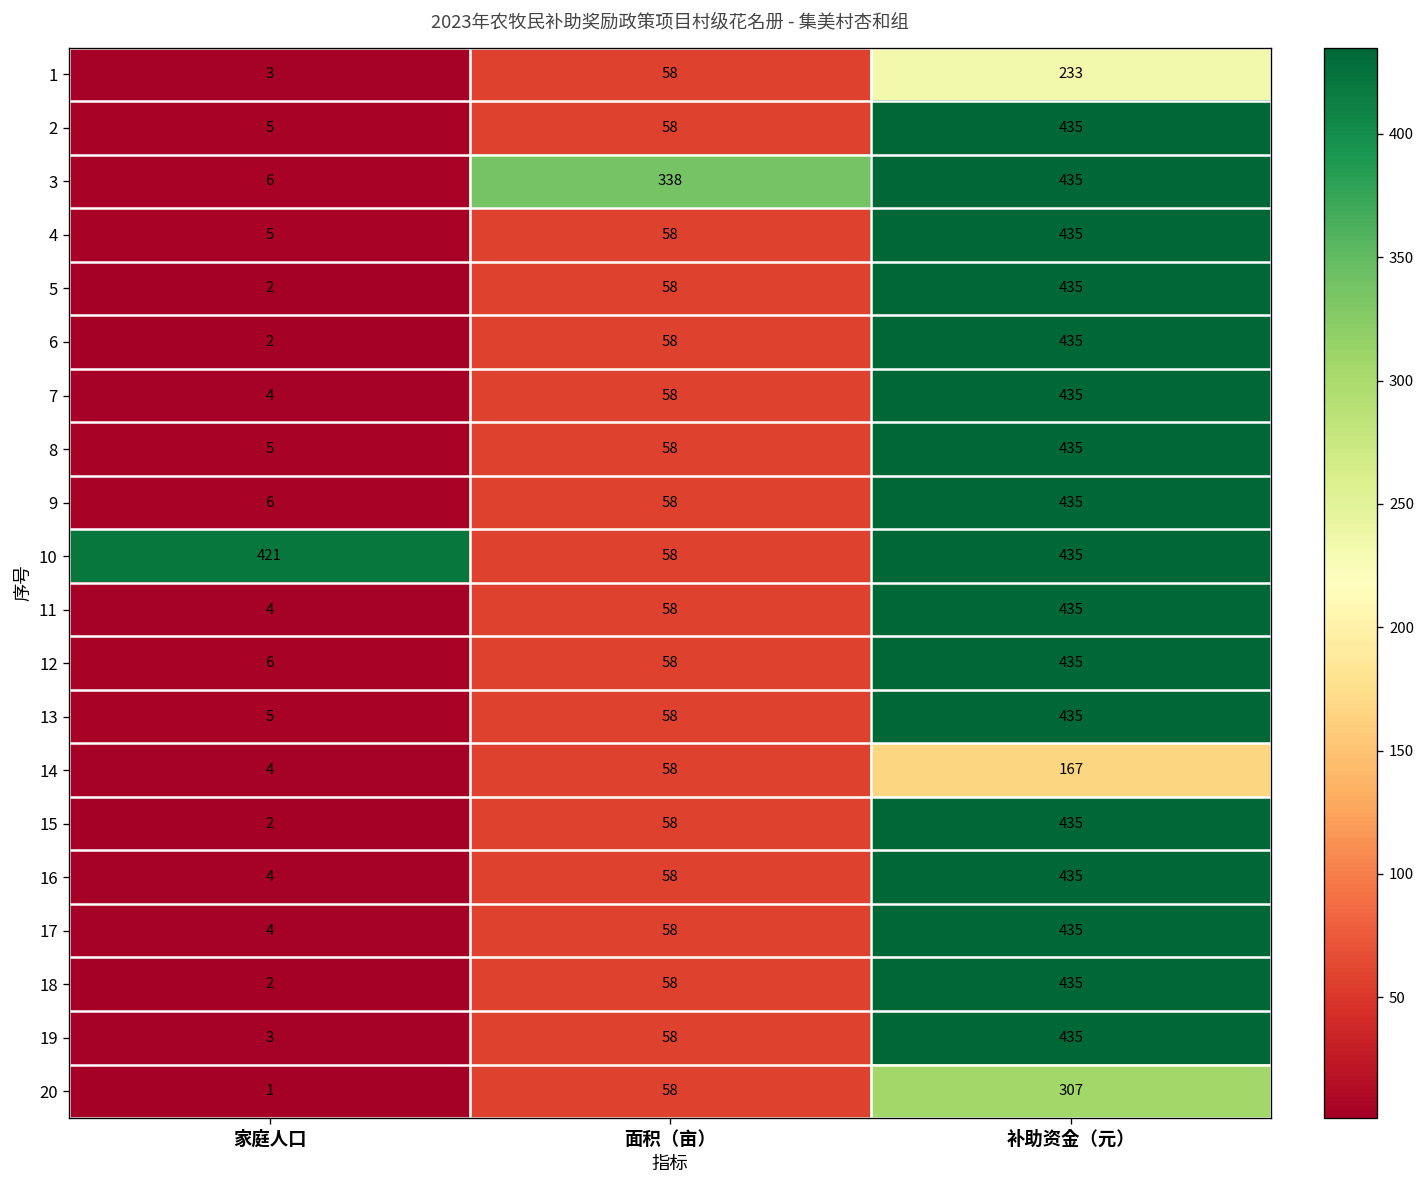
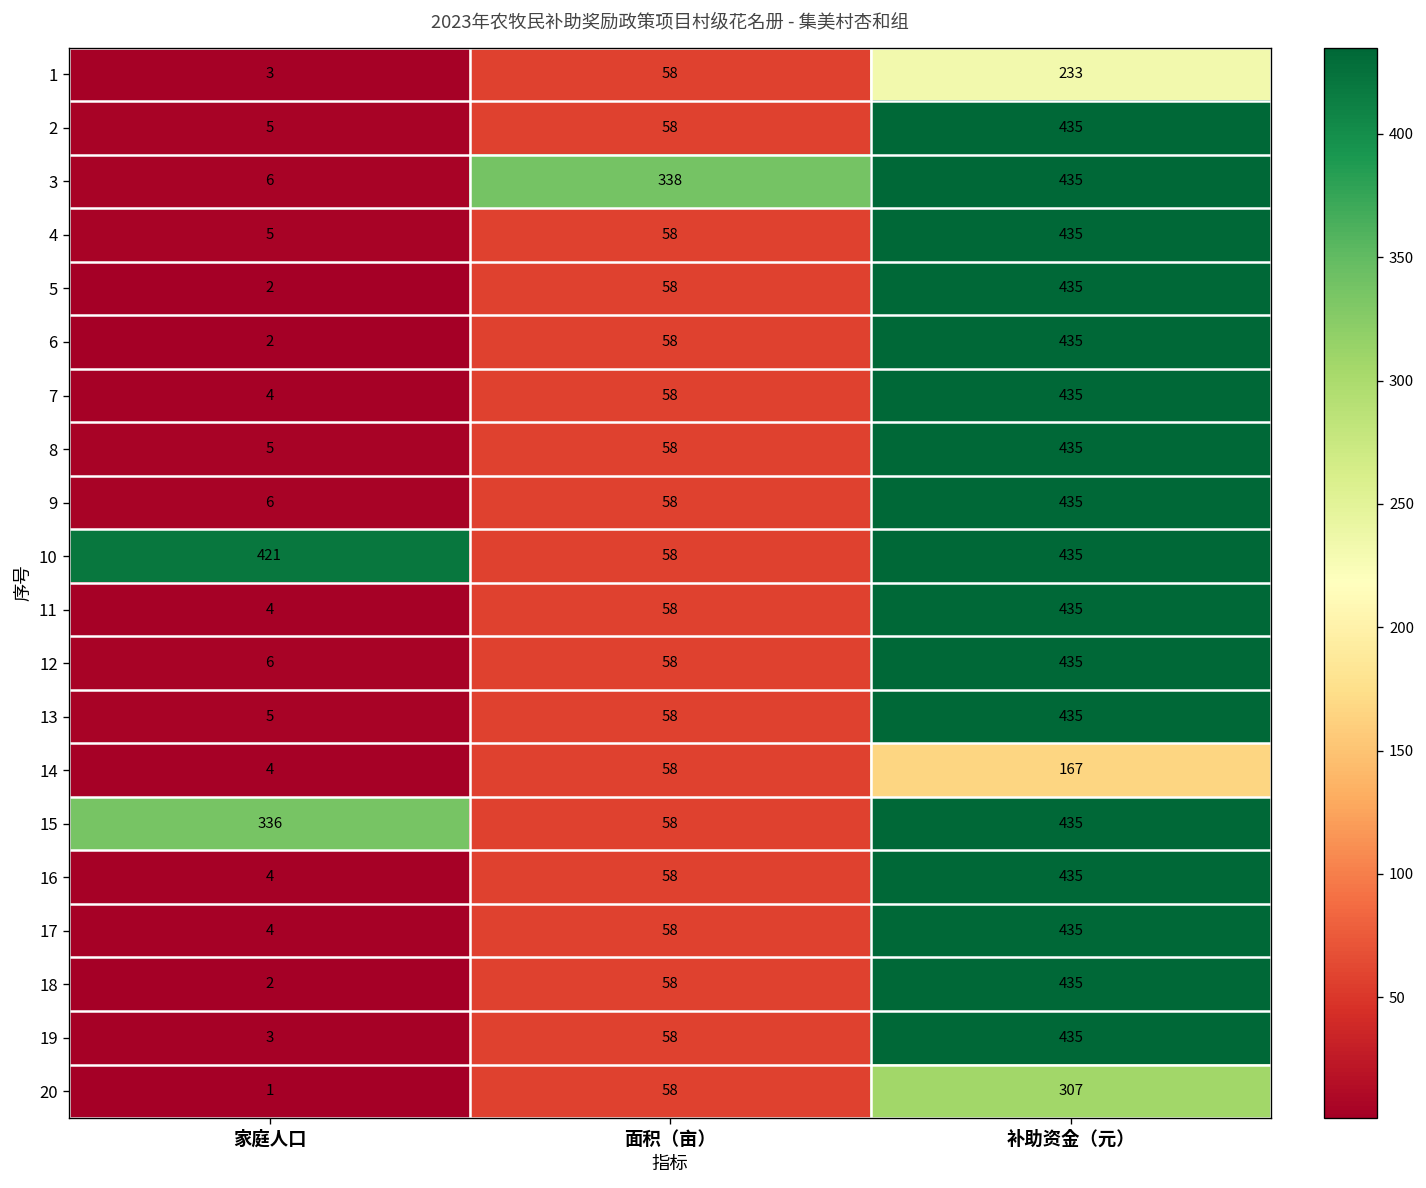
15, 家庭人口: 2 -> 336
